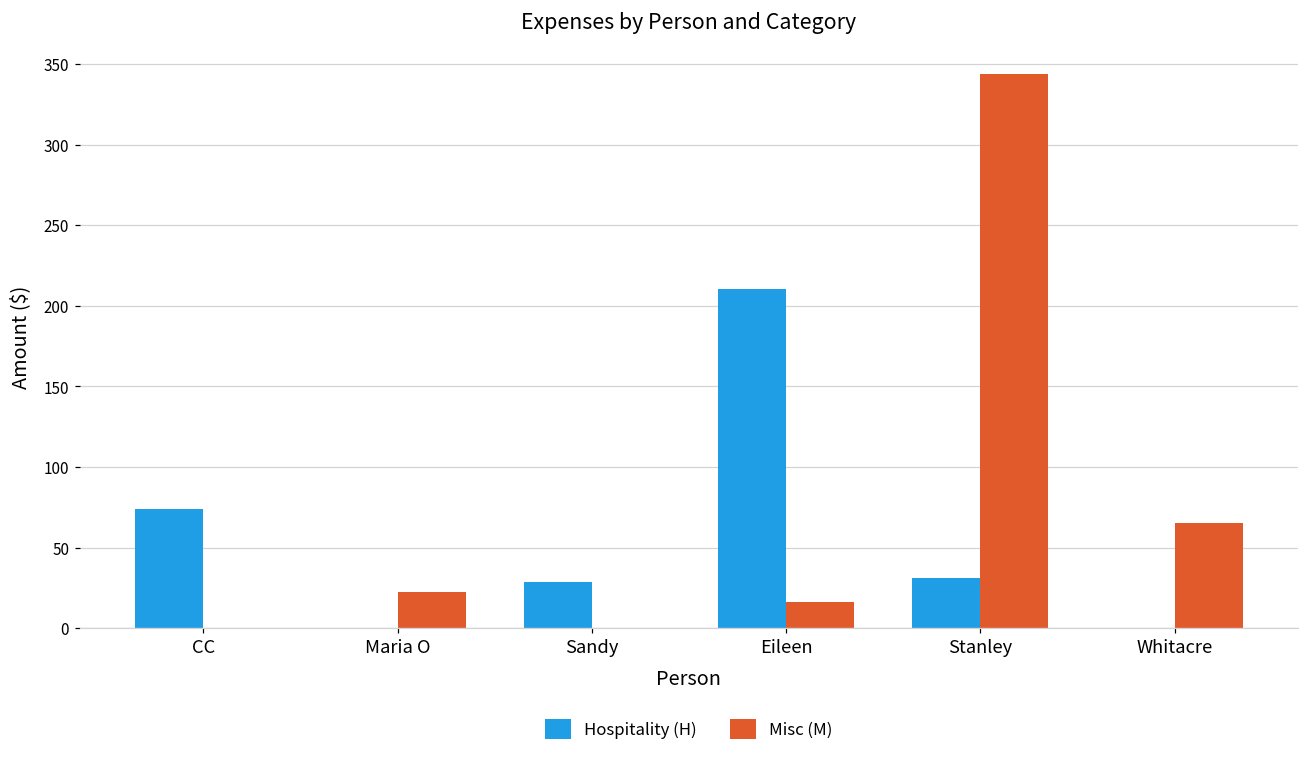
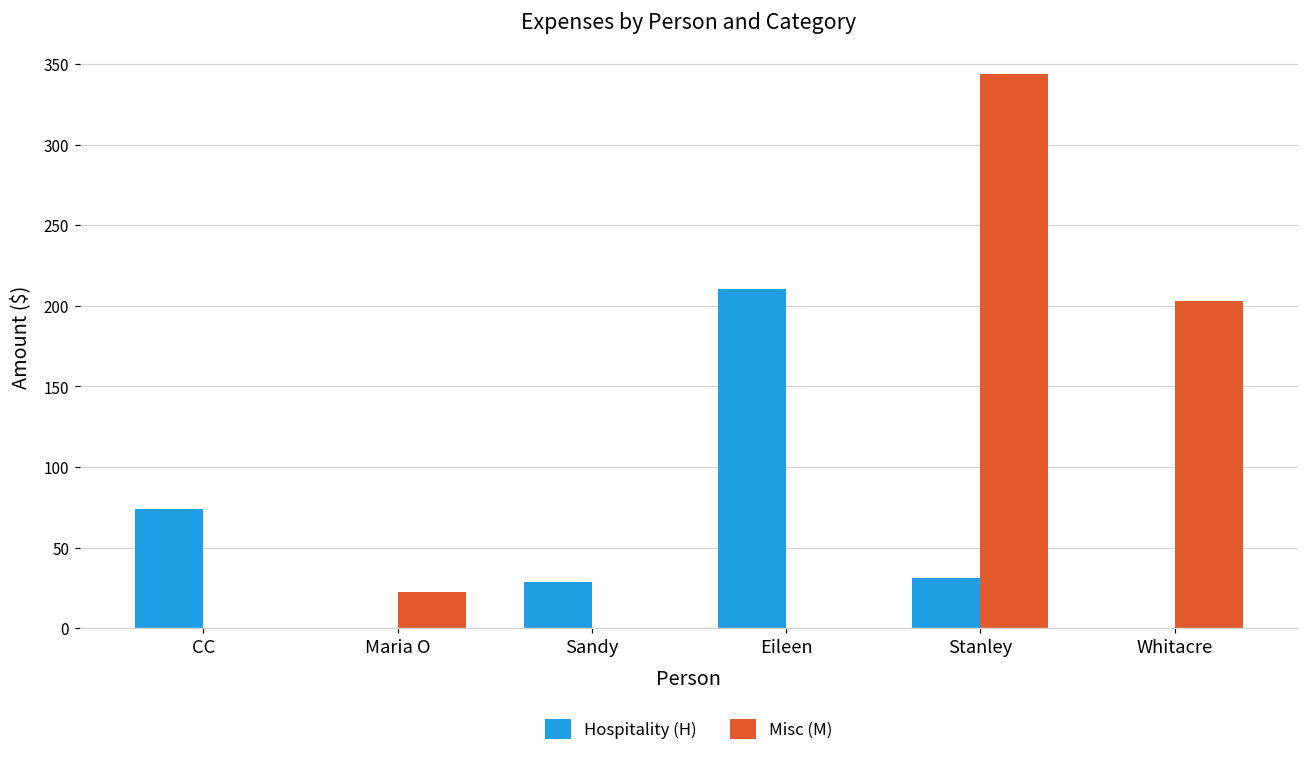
Misc (M), Eileen: 16 -> 0
Misc (M), Whitacre: 65 -> 203
